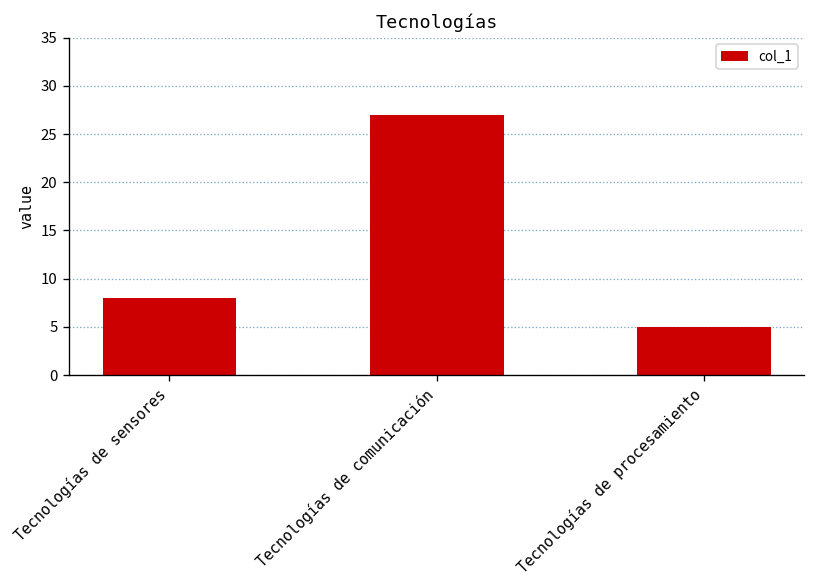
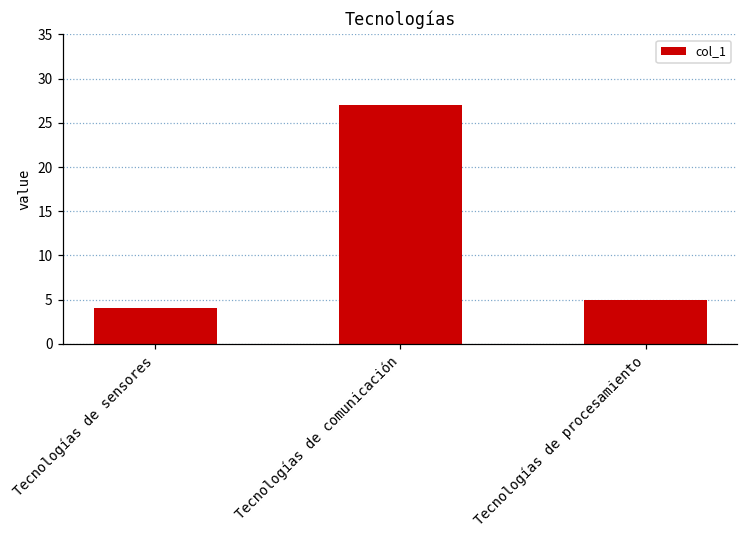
Tecnologías de sensores: 8 -> 4
